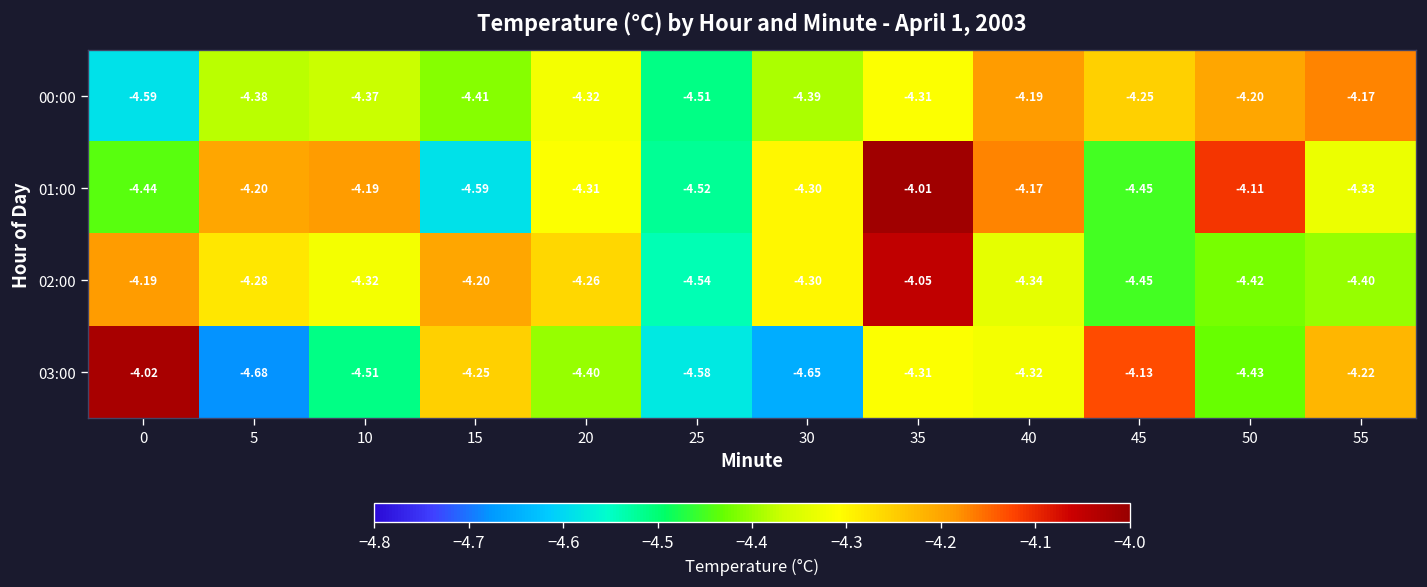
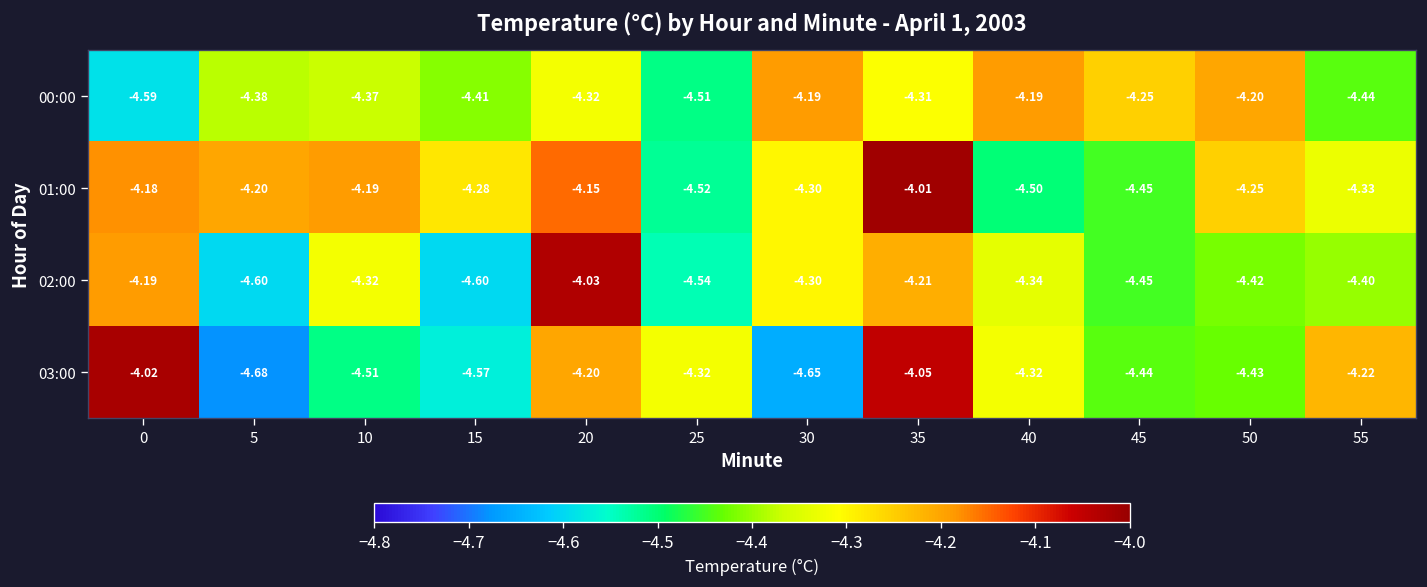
00:00, 30: -4.39 -> -4.19
00:00, 55: -4.17 -> -4.44
01:00, 0: -4.44 -> -4.18
01:00, 15: -4.59 -> -4.28
01:00, 20: -4.31 -> -4.15
01:00, 40: -4.17 -> -4.50
01:00, 50: -4.11 -> -4.25
02:00, 5: -4.28 -> -4.60
02:00, 15: -4.20 -> -4.60
02:00, 20: -4.26 -> -4.03
02:00, 35: -4.05 -> -4.21
03:00, 15: -4.25 -> -4.57
03:00, 20: -4.40 -> -4.20
03:00, 25: -4.58 -> -4.32
03:00, 35: -4.31 -> -4.05
03:00, 45: -4.13 -> -4.44
